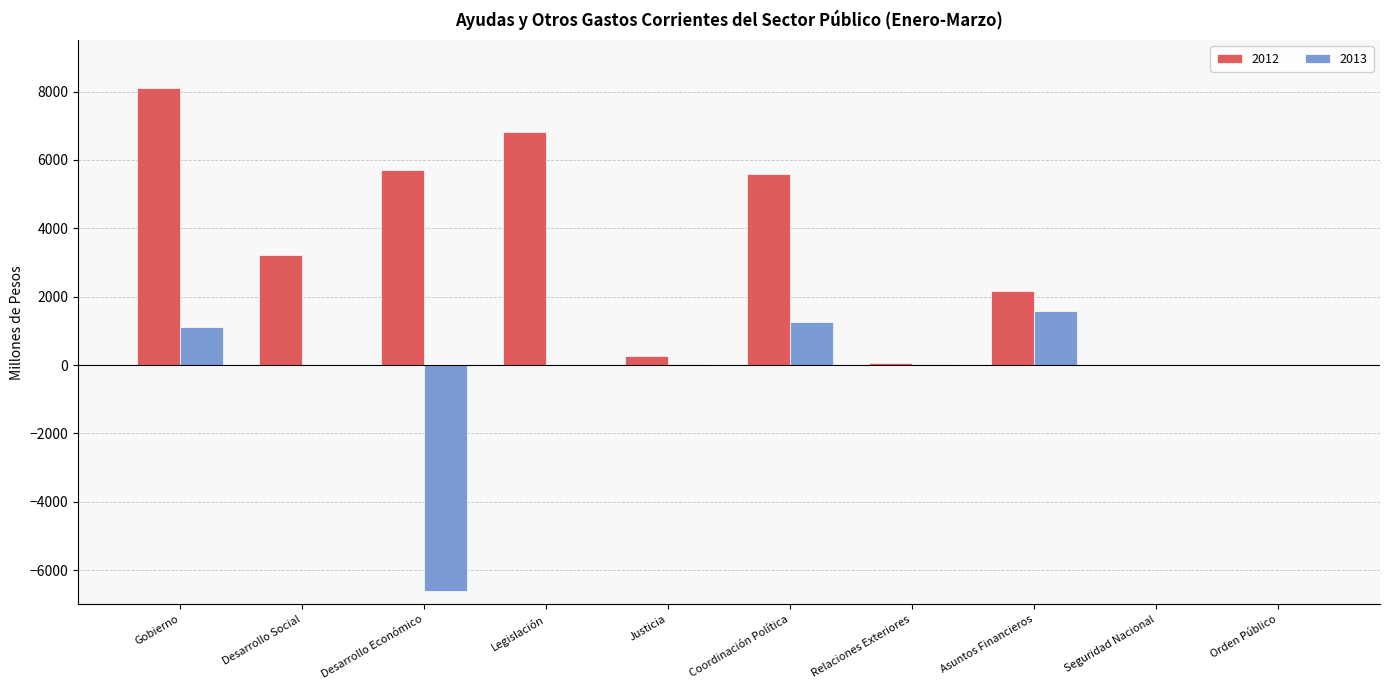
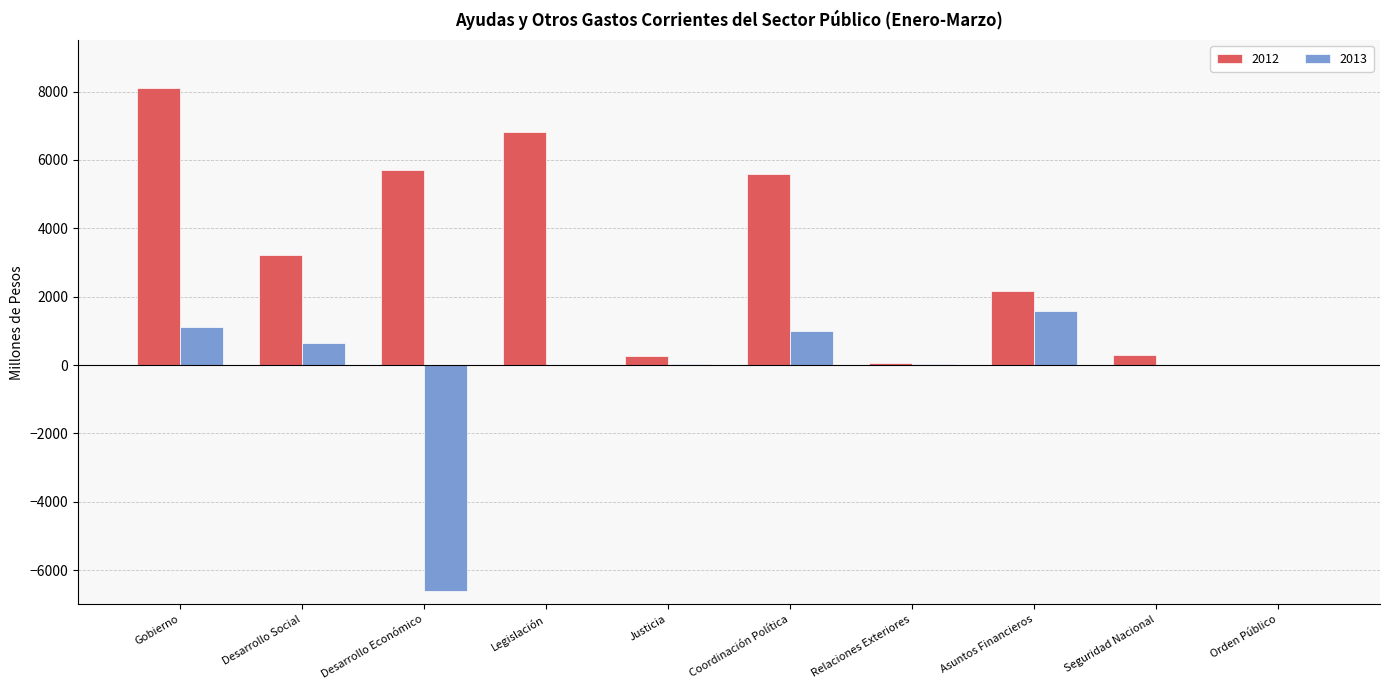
2013, Desarrollo Social: 0 -> 700
2013, Coordinación Política: 1300 -> 1000
2012, Seguridad Nacional: 0 -> 300
